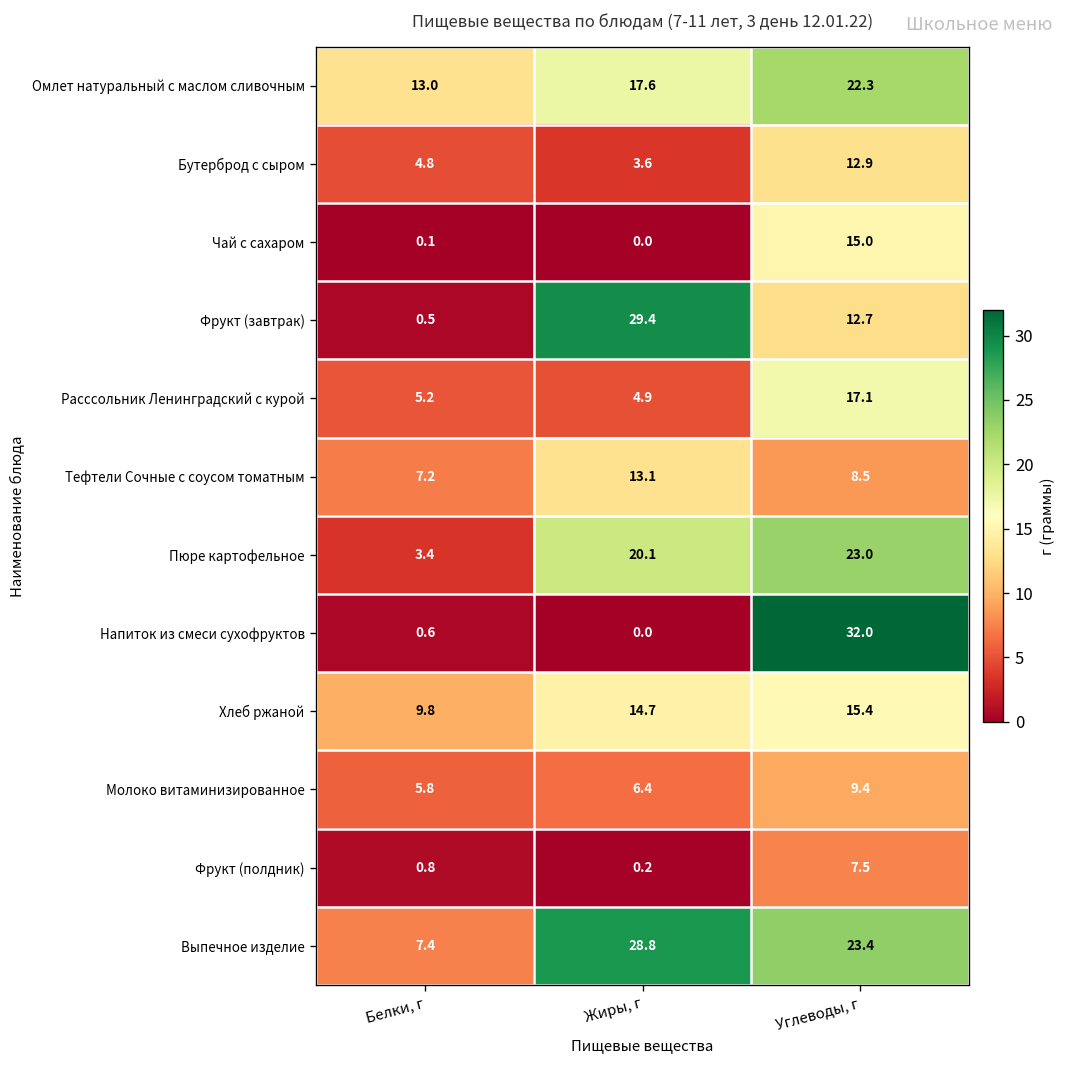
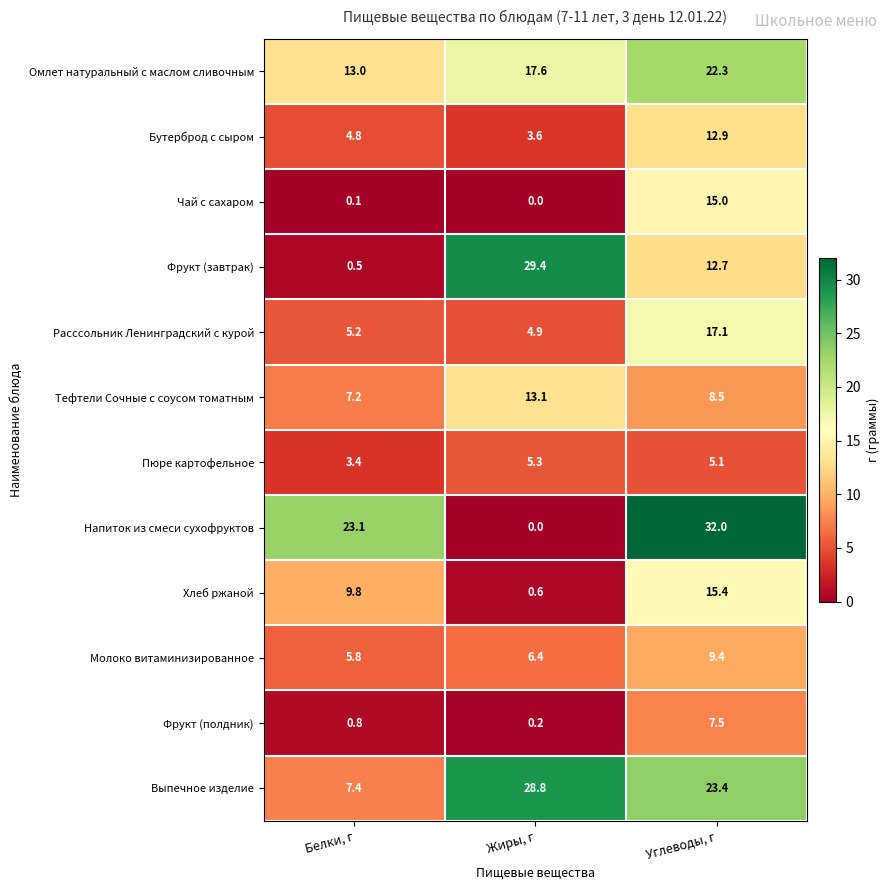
Пюре картофельное, Жиры, г: 20.1 -> 5.3
Пюре картофельное, Углеводы, г: 23.0 -> 5.1
Напиток из смеси сухофруктов, Белки, г: 0.6 -> 23.1
Хлеб ржаной, Жиры, г: 14.7 -> 0.6
